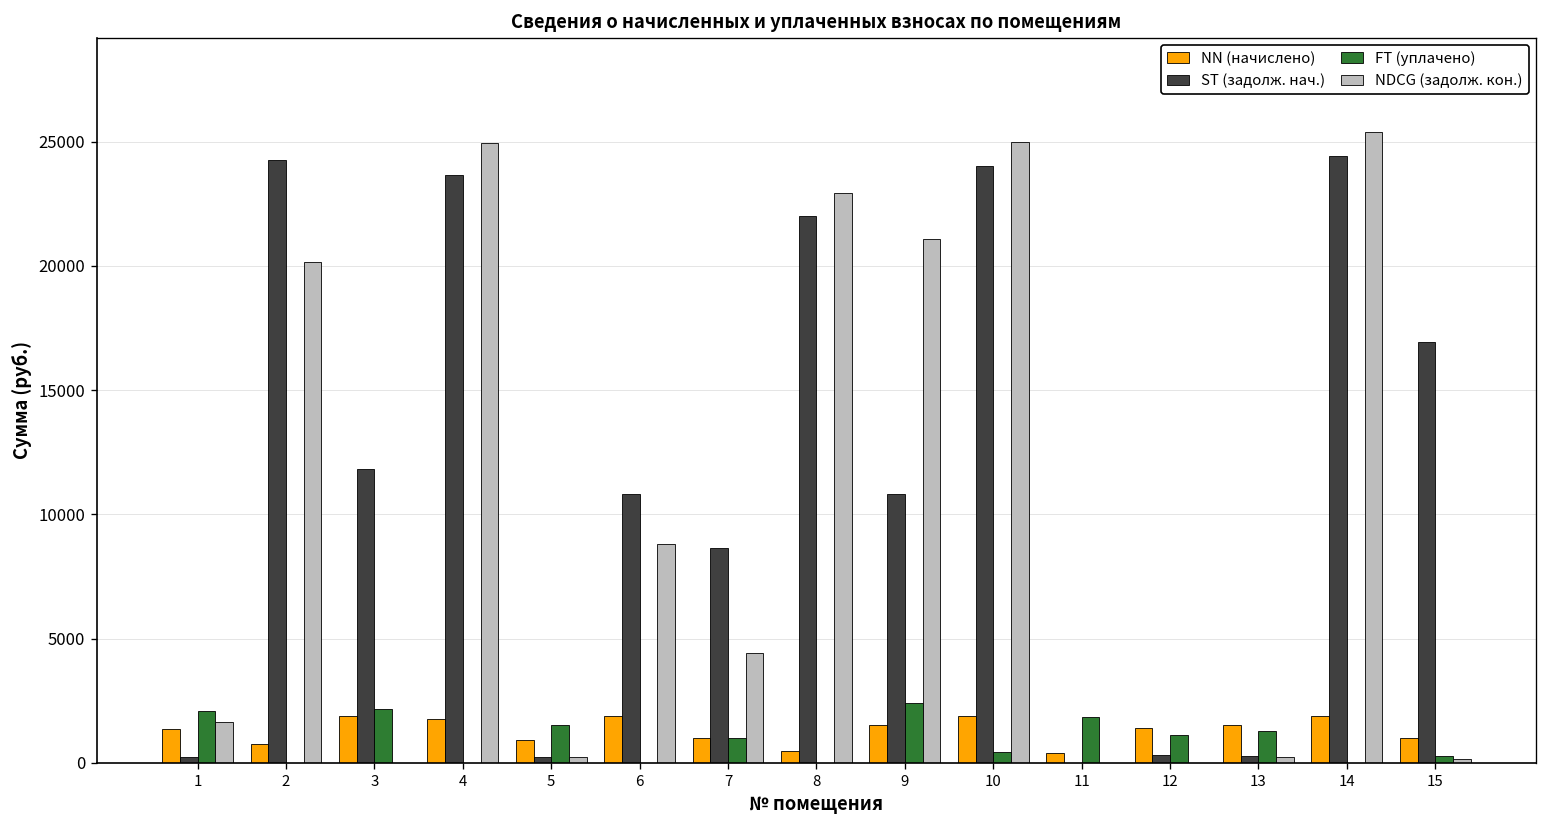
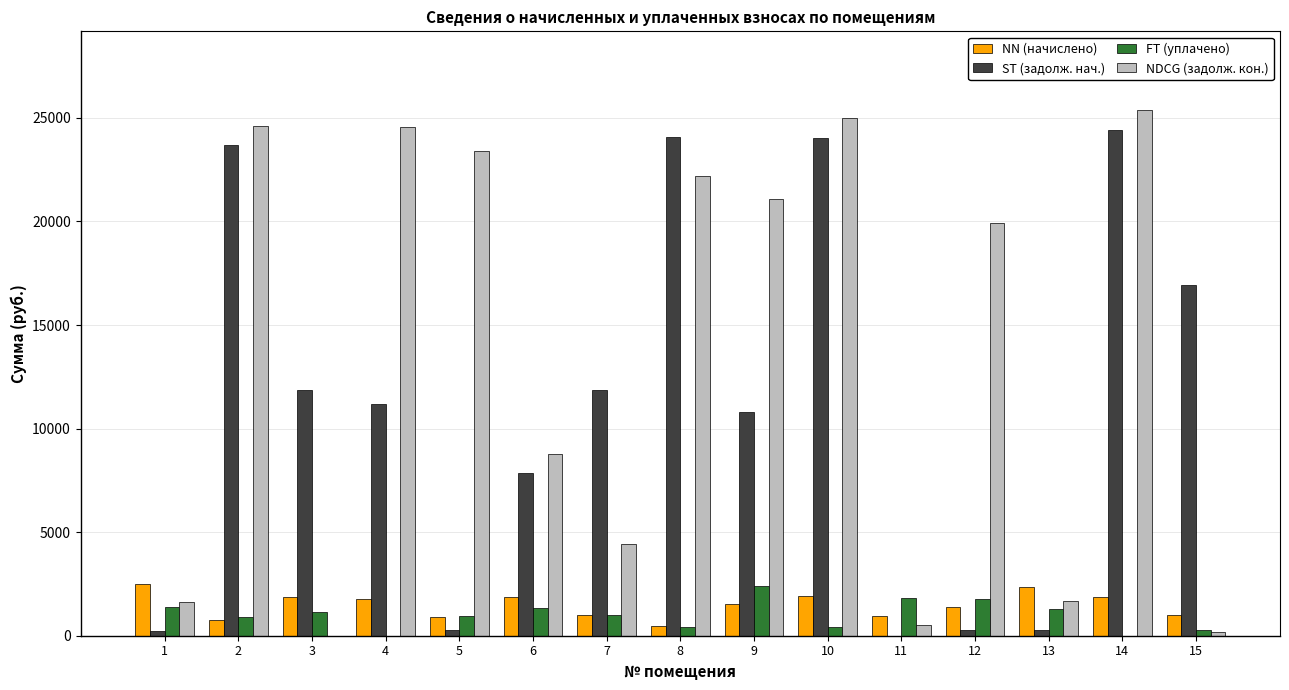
NN (начислено), 1: 1400 -> 2500
FT (уплачено), 1: 2100 -> 1400
ST (задолж. нач.), 2: 24200 -> 23700
FT (уплачено), 2: 0 -> 900
NDCG (задолж. кон.), 2: 20100 -> 24600
FT (уплачено), 3: 2200 -> 1100
ST (задолж. нач.), 4: 23700 -> 11200
NDCG (задолж. кон.), 4: 25000 -> 24600
FT (уплачено), 5: 1500 -> 1000
NDCG (задолж. кон.), 5: 300 -> 23400
ST (задолж. нач.), 6: 10800 -> 7900
FT (уплачено), 6: 0 -> 1300
ST (задолж. нач.), 7: 8600 -> 11900
ST (задолж. нач.), 8: 22000 -> 24100
FT (уплачено), 8: 0 -> 400
NDCG (задолж. кон.), 8: 22900 -> 22200
NN (начислено), 11: 400 -> 1000
NDCG (задолж. кон.), 11: 0 -> 500
FT (уплачено), 12: 1100 -> 1800
NDCG (задолж. кон.), 12: 0 -> 20000
NN (начислено), 13: 1500 -> 2300
NDCG (задолж. кон.), 13: 300 -> 1700
